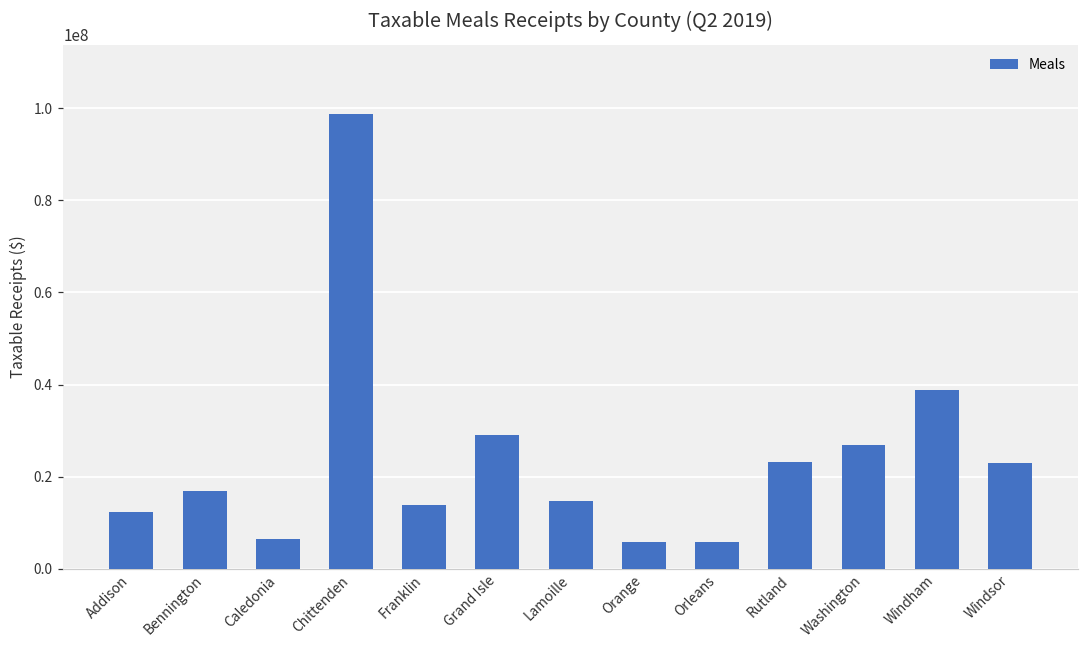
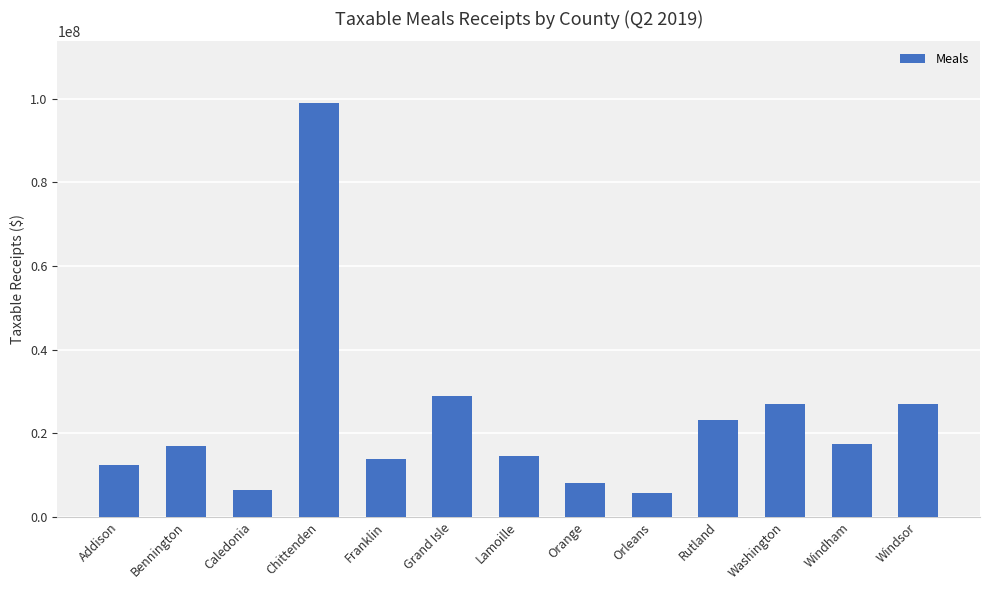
Orange: 6000000 -> 8000000
Windham: 39000000 -> 17000000
Windsor: 23000000 -> 27000000
